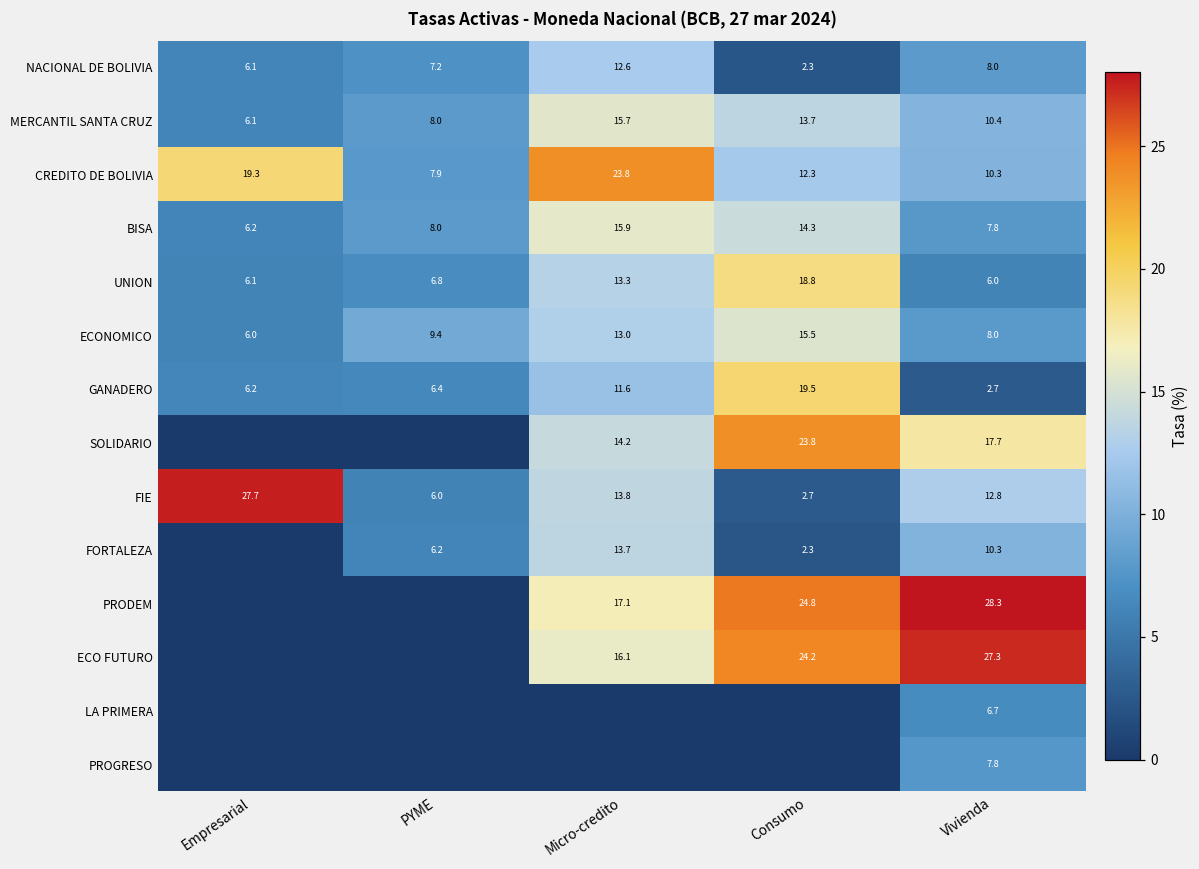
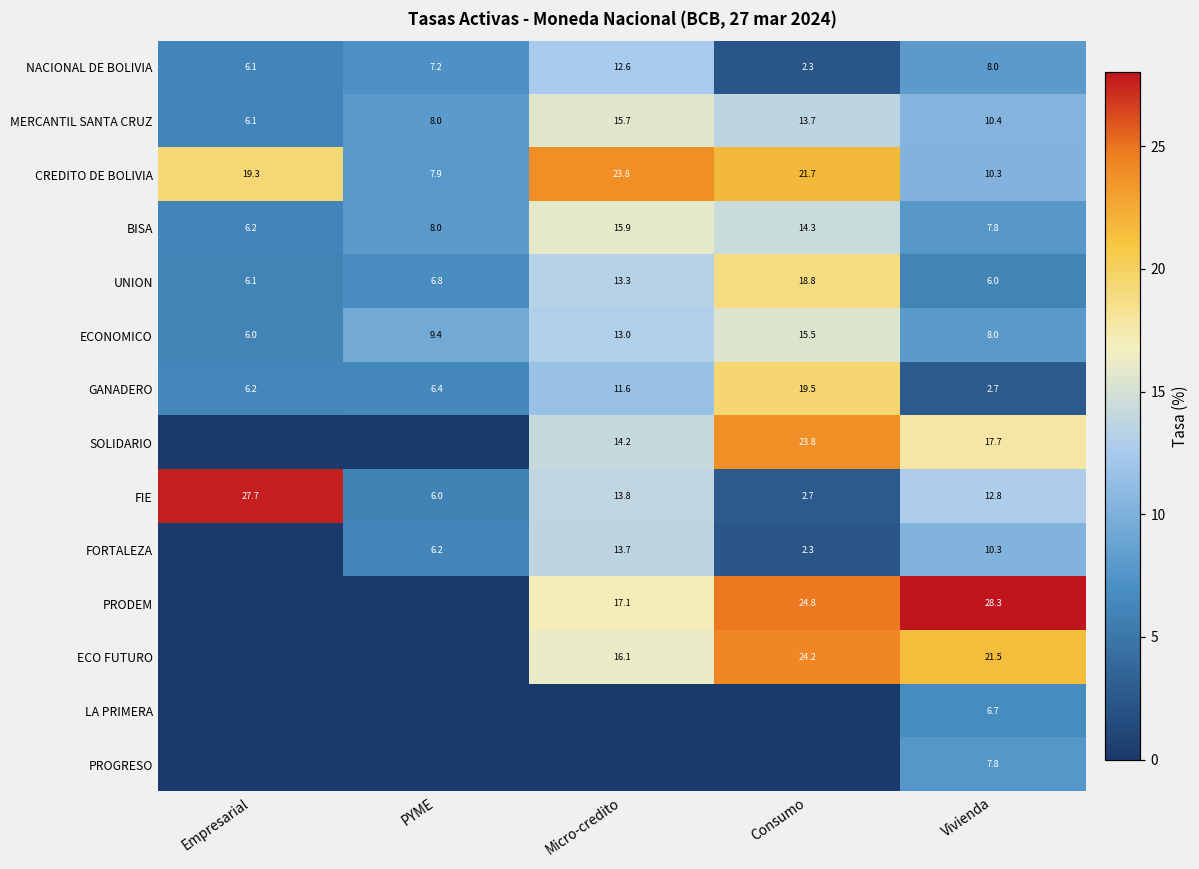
CREDITO DE BOLIVIA, Consumo: 12.3 -> 21.7
ECO FUTURO, Vivienda: 27.3 -> 21.5
